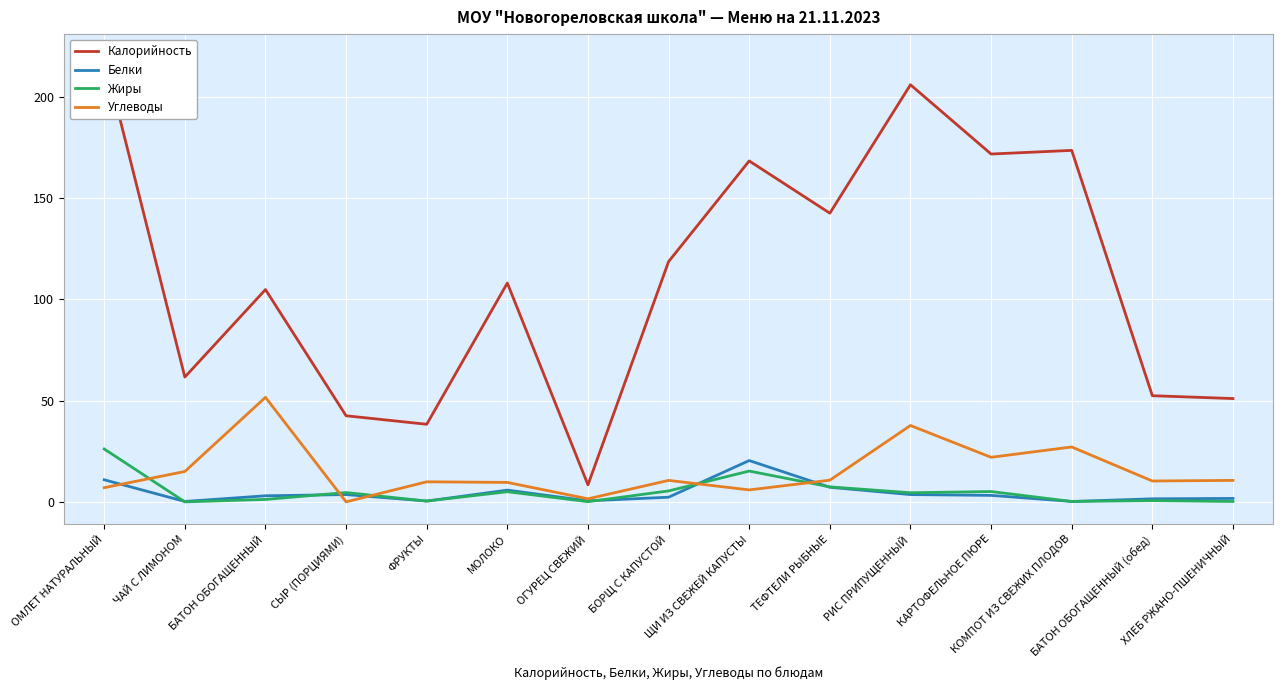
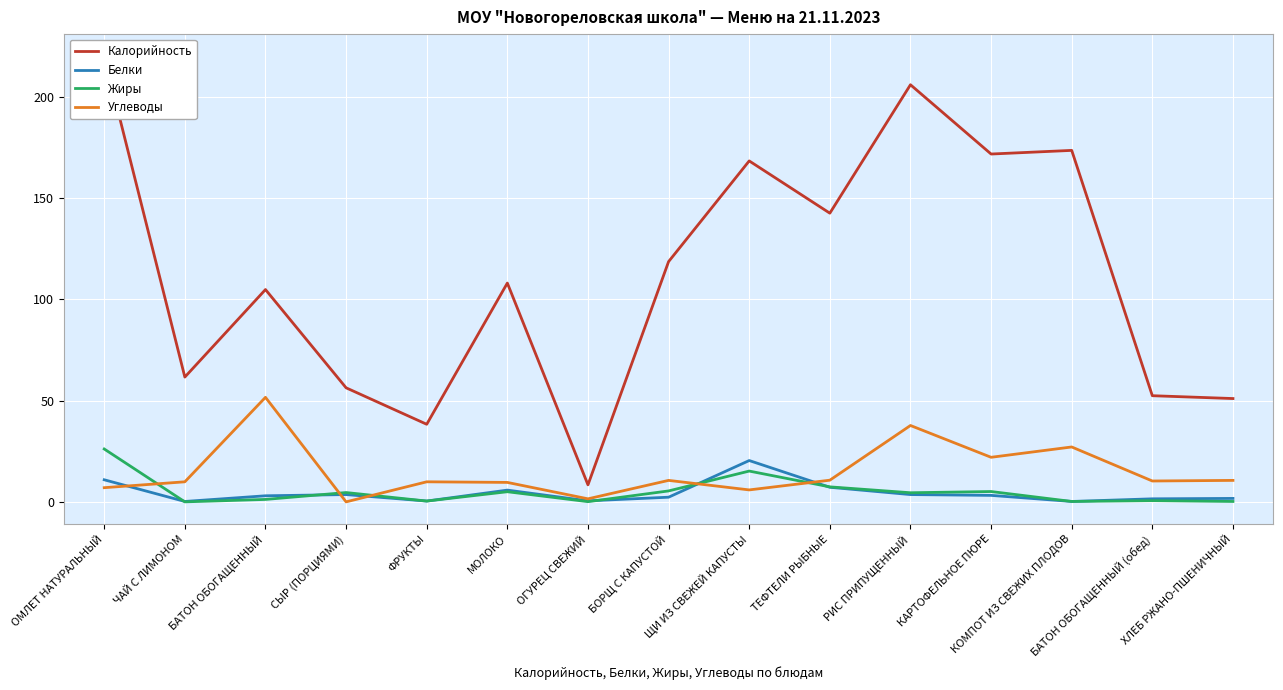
Углеводы, ЧАЙ С ЛИМОНОМ: 15 -> 10
Калорийность, СЫР (ПОРЦИЯМИ): 43 -> 56
